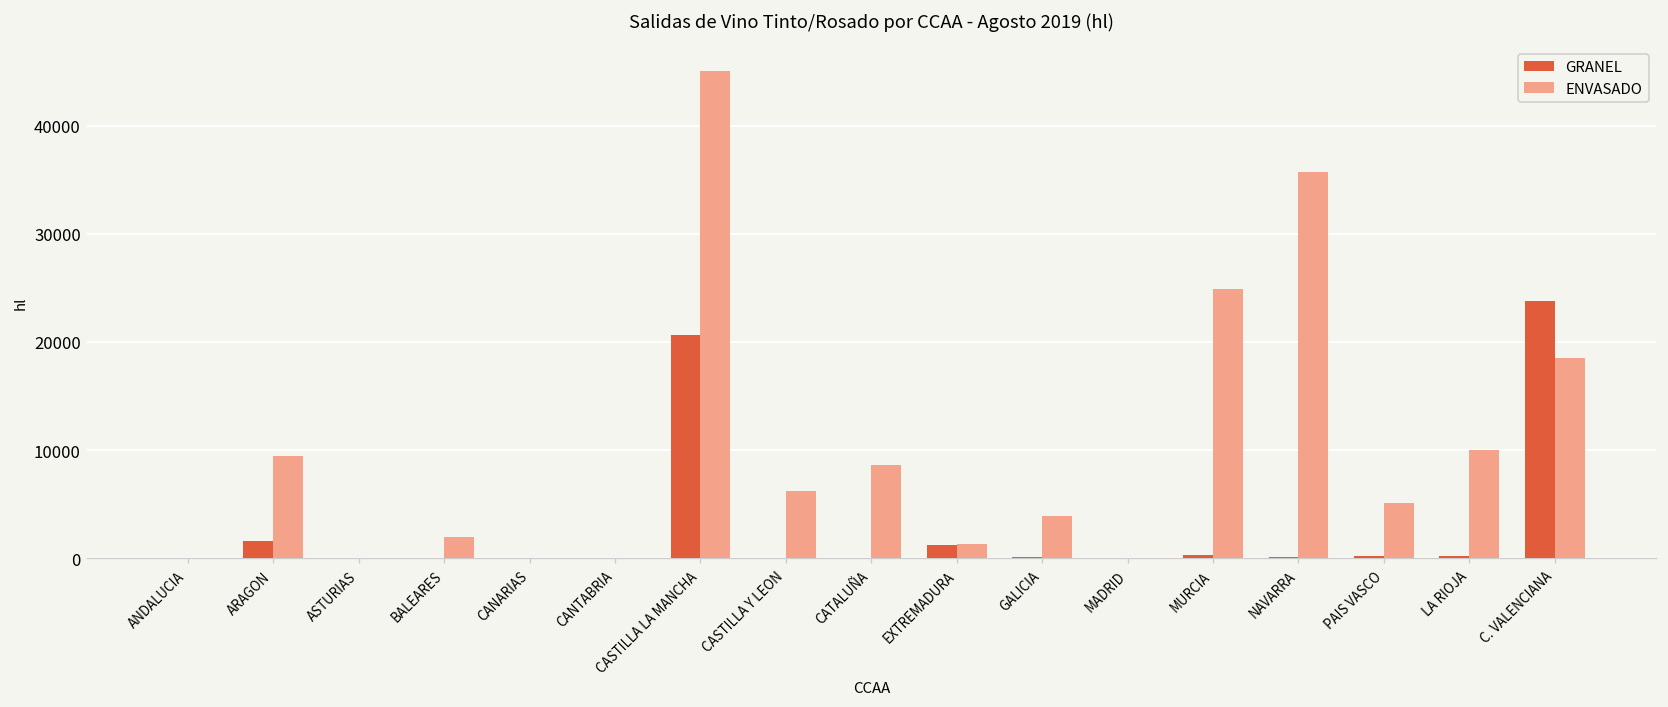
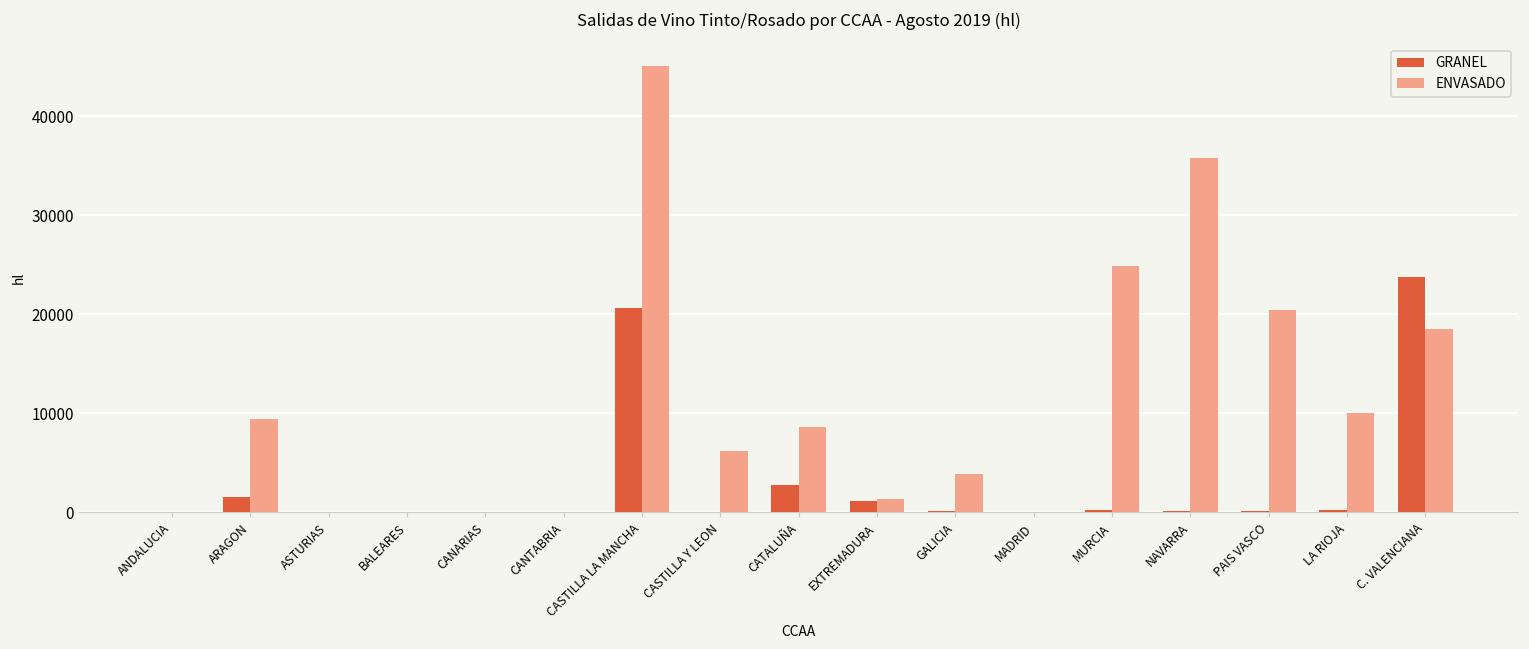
ENVASADO, BALEARES: 2000 -> 0
GRANEL, CATALUÑA: 0 -> 3000
ENVASADO, PAIS VASCO: 5000 -> 20000
